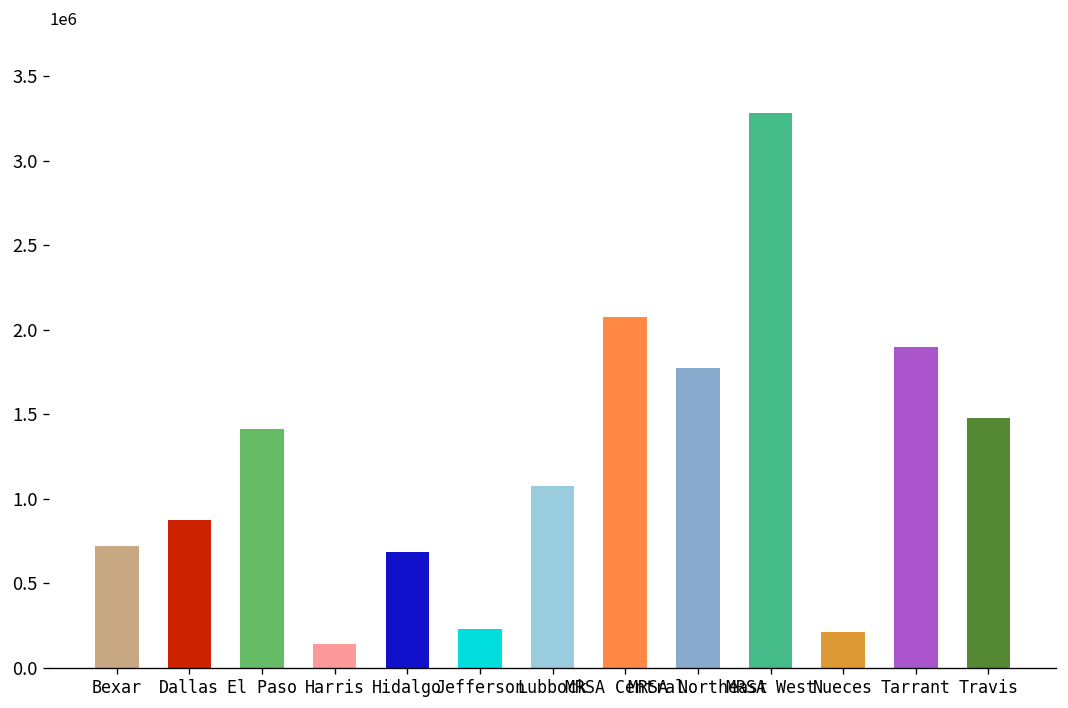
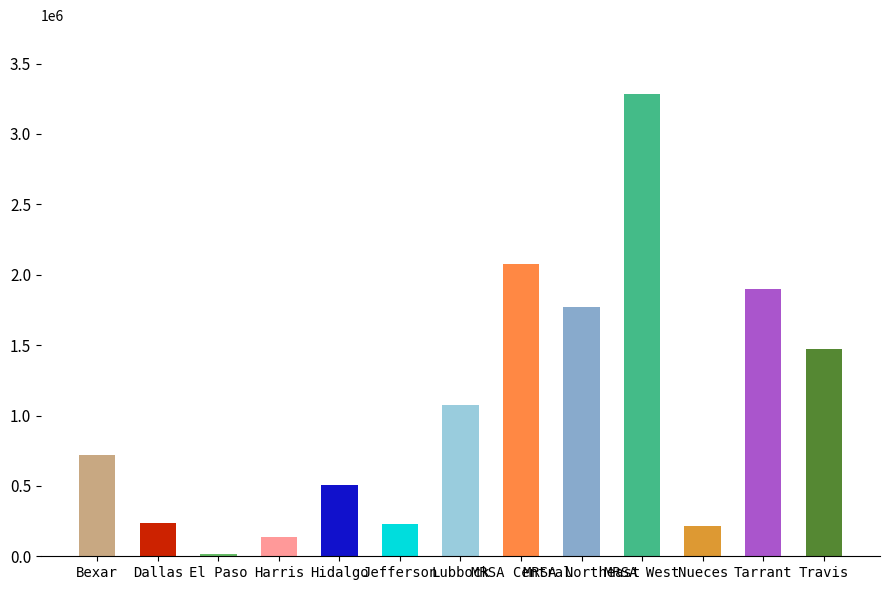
Dallas: 870000 -> 240000
El Paso: 1410000 -> 20000
Hidalgo: 680000 -> 510000
